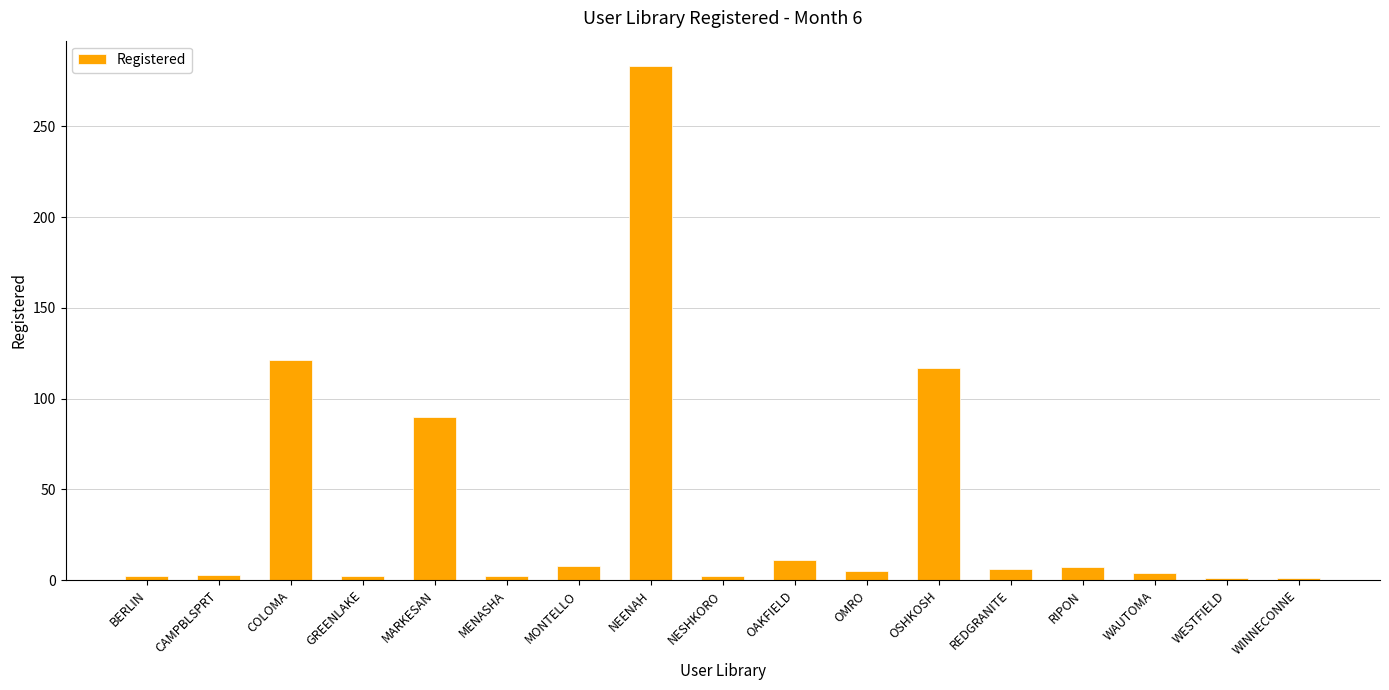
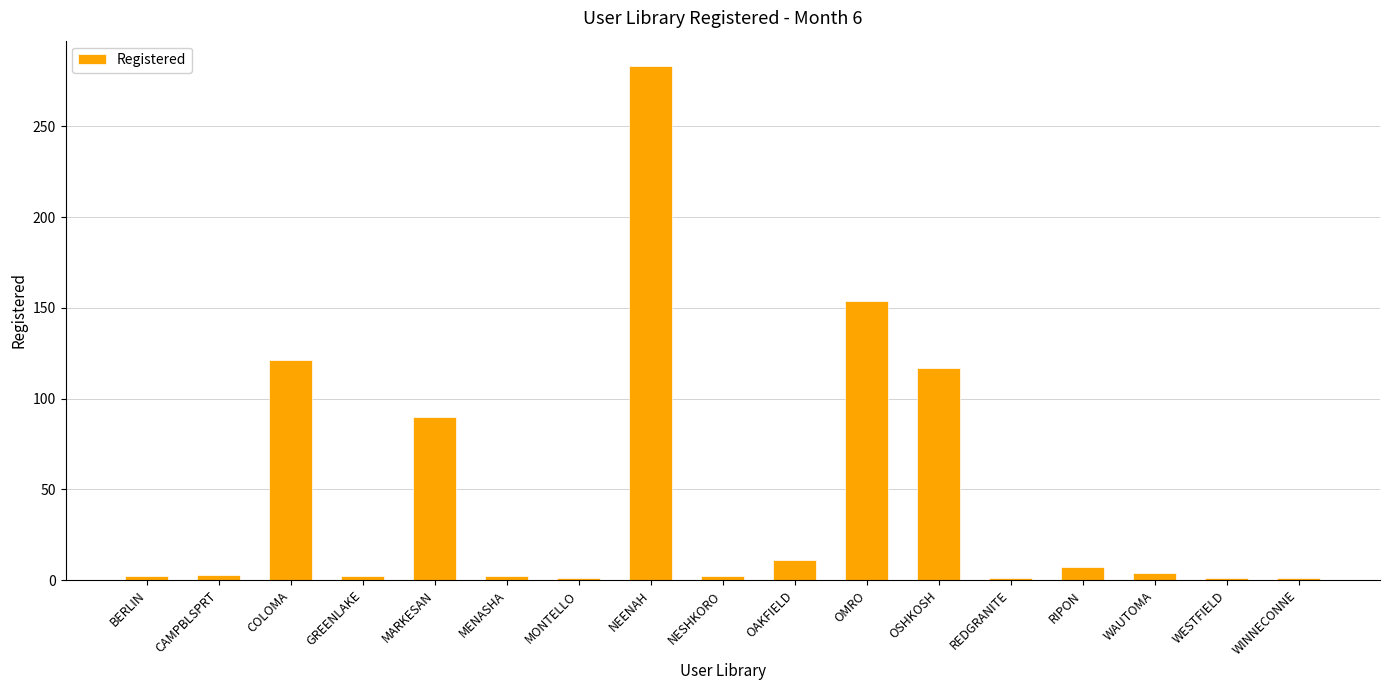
MONTELLO: 8 -> 1
OMRO: 5 -> 154
REDGRANITE: 6 -> 1
